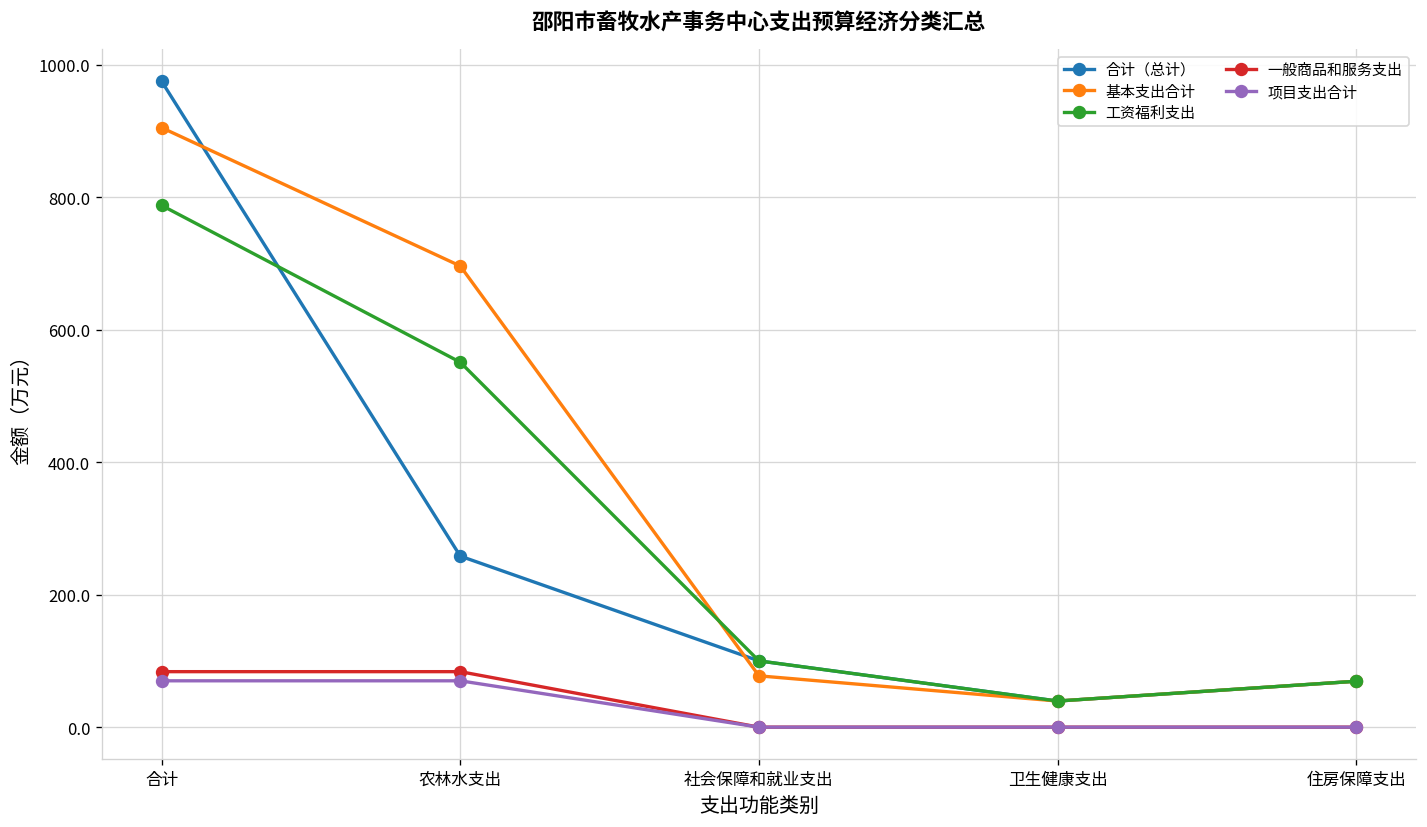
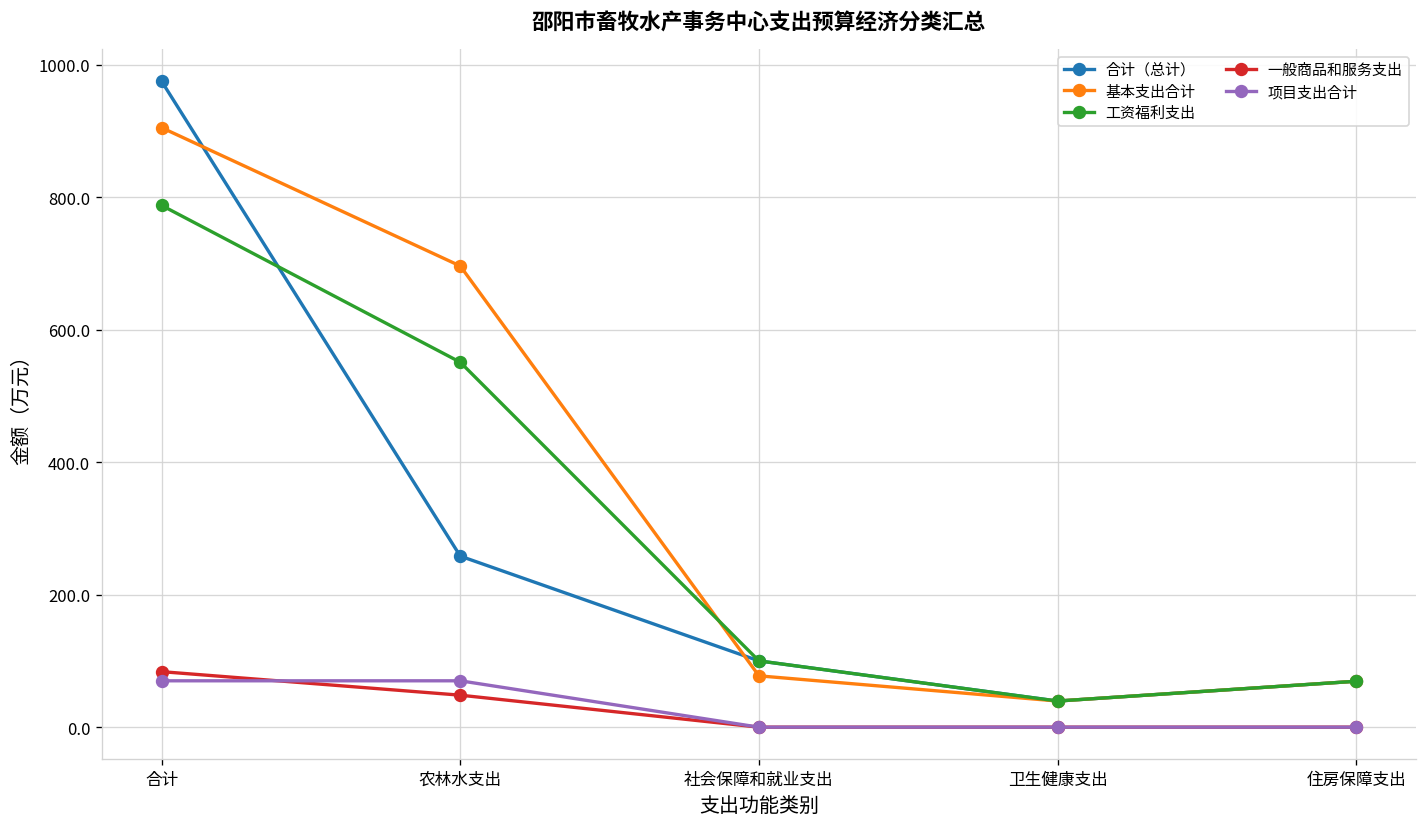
一般商品和服务支出, 农林水支出: 80 -> 50
